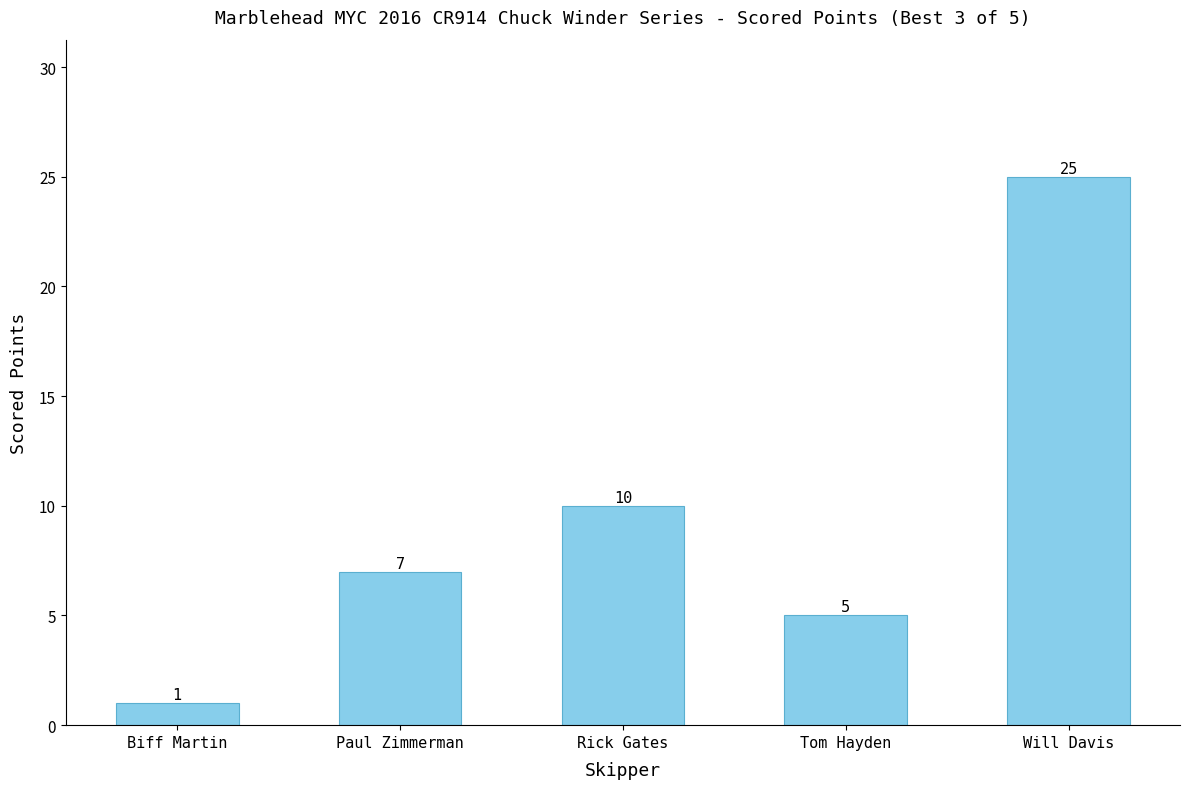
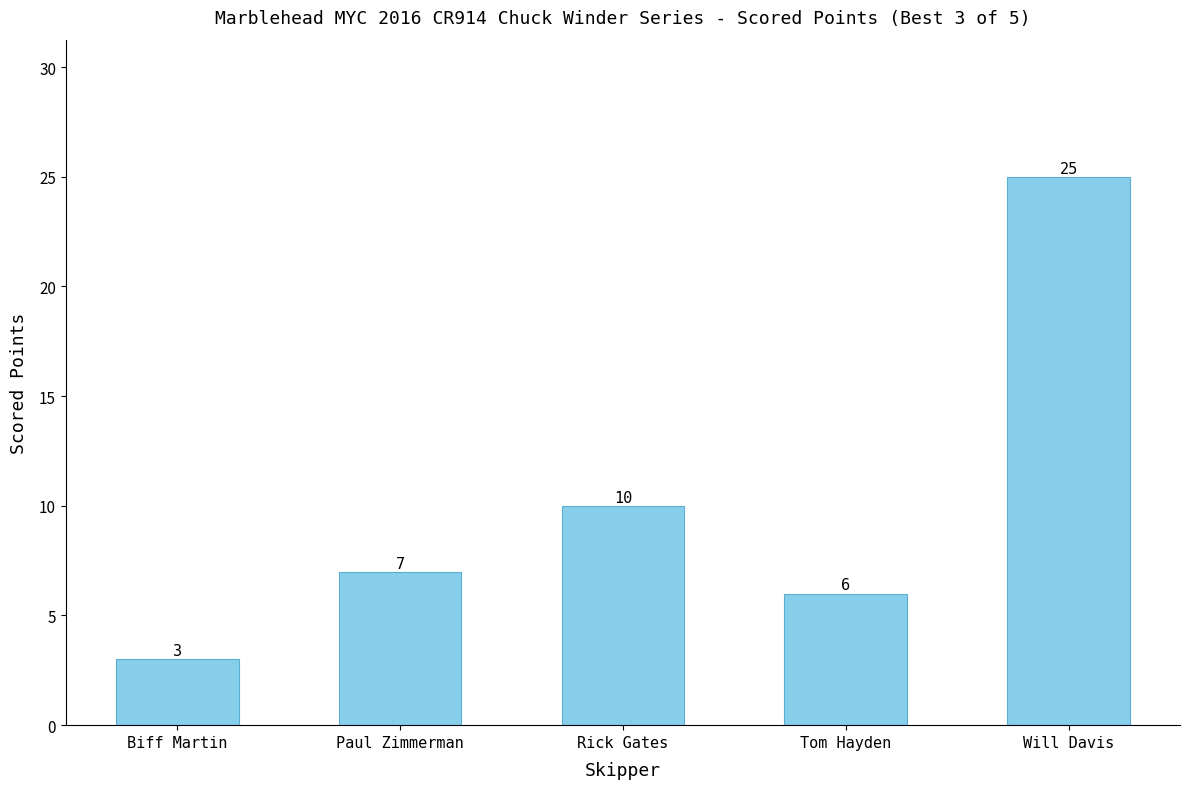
Biff Martin: 1 -> 3
Tom Hayden: 5 -> 6
